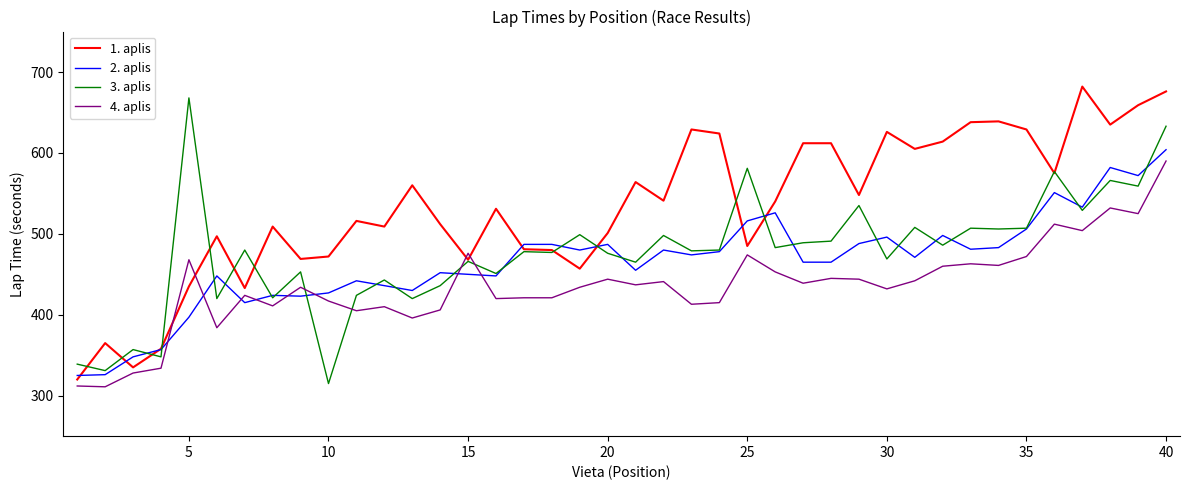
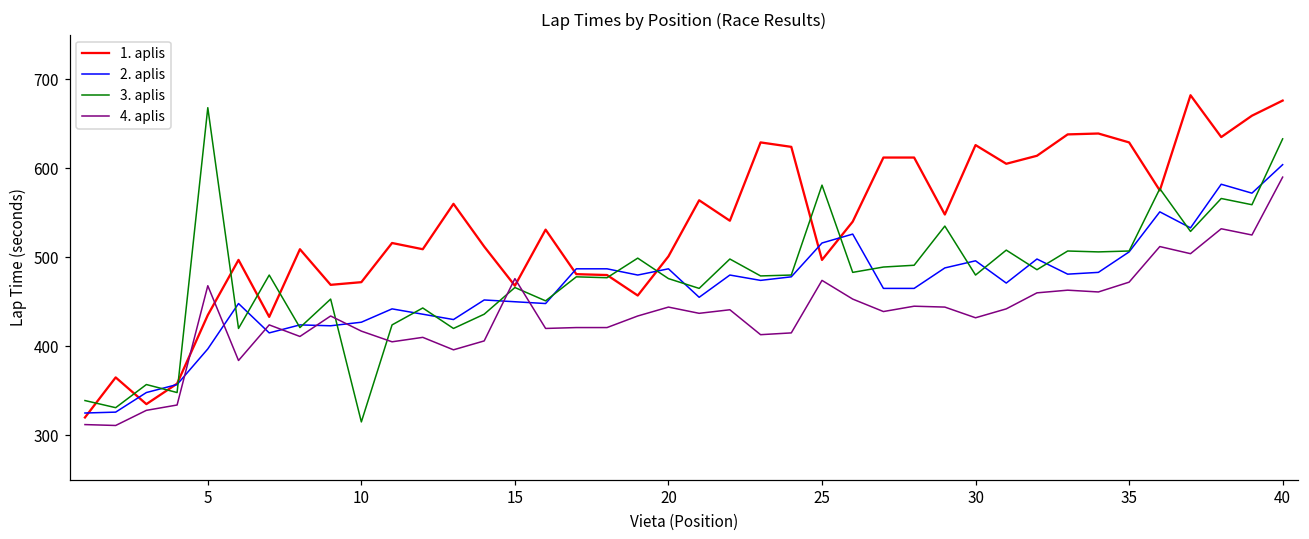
1. aplis, 25: 490 -> 500
3. aplis, 30: 470 -> 480
